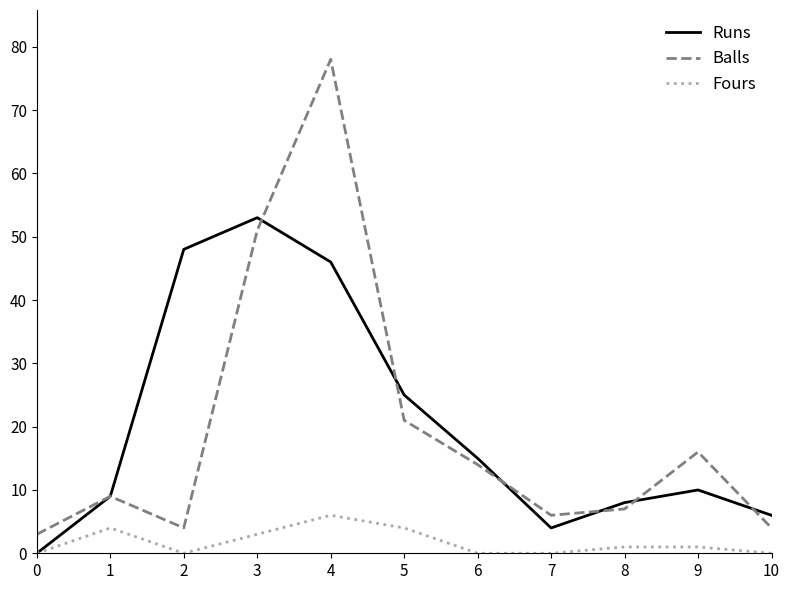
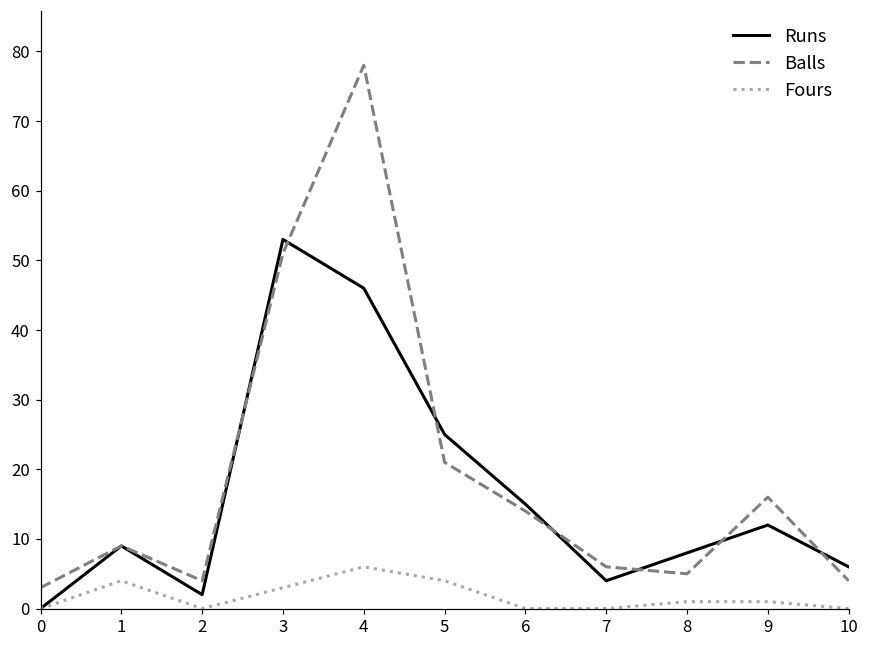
Runs, 2: 48 -> 2
Balls, 8: 7 -> 5
Runs, 9: 10 -> 12
